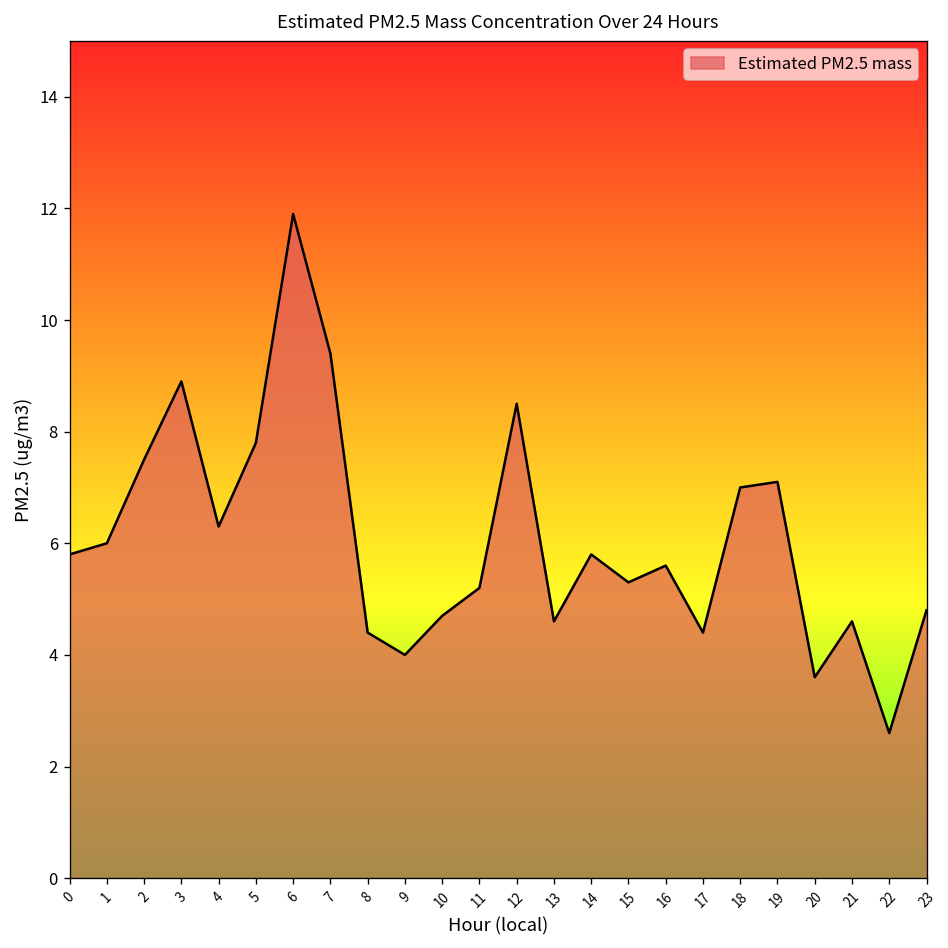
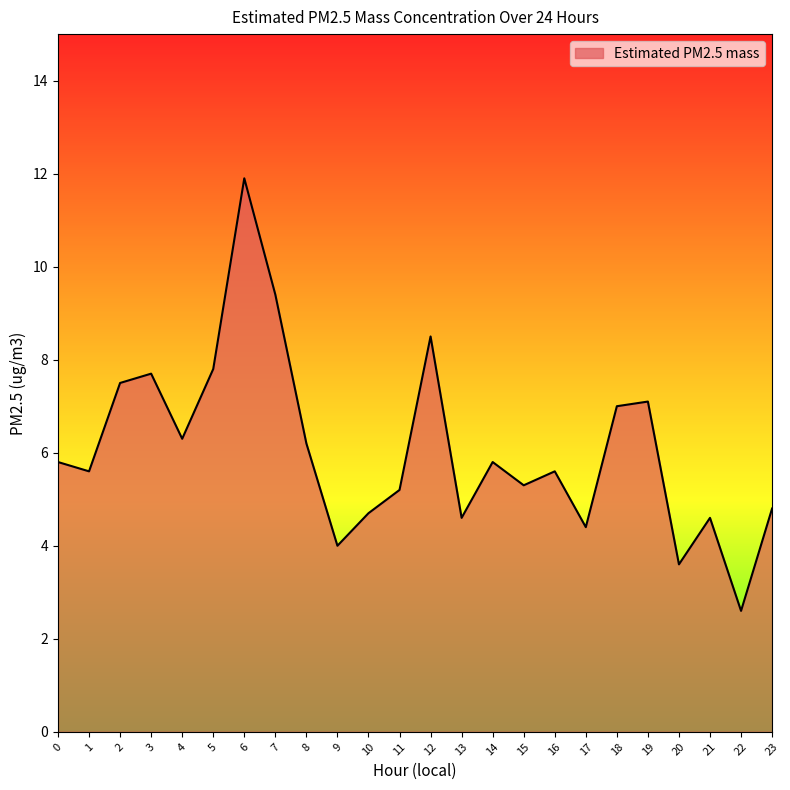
1: 6.0 -> 5.6
3: 8.9 -> 7.7
8: 4.4 -> 6.2
